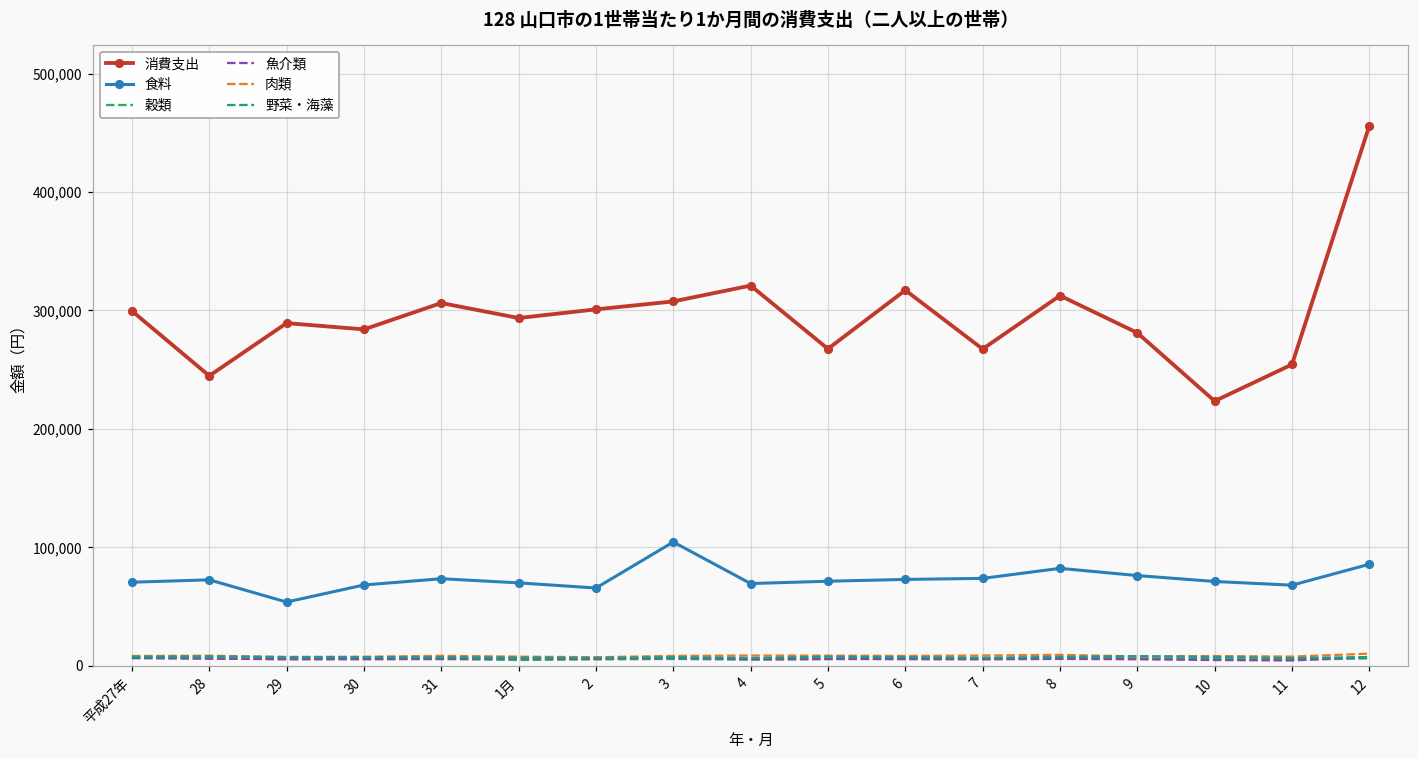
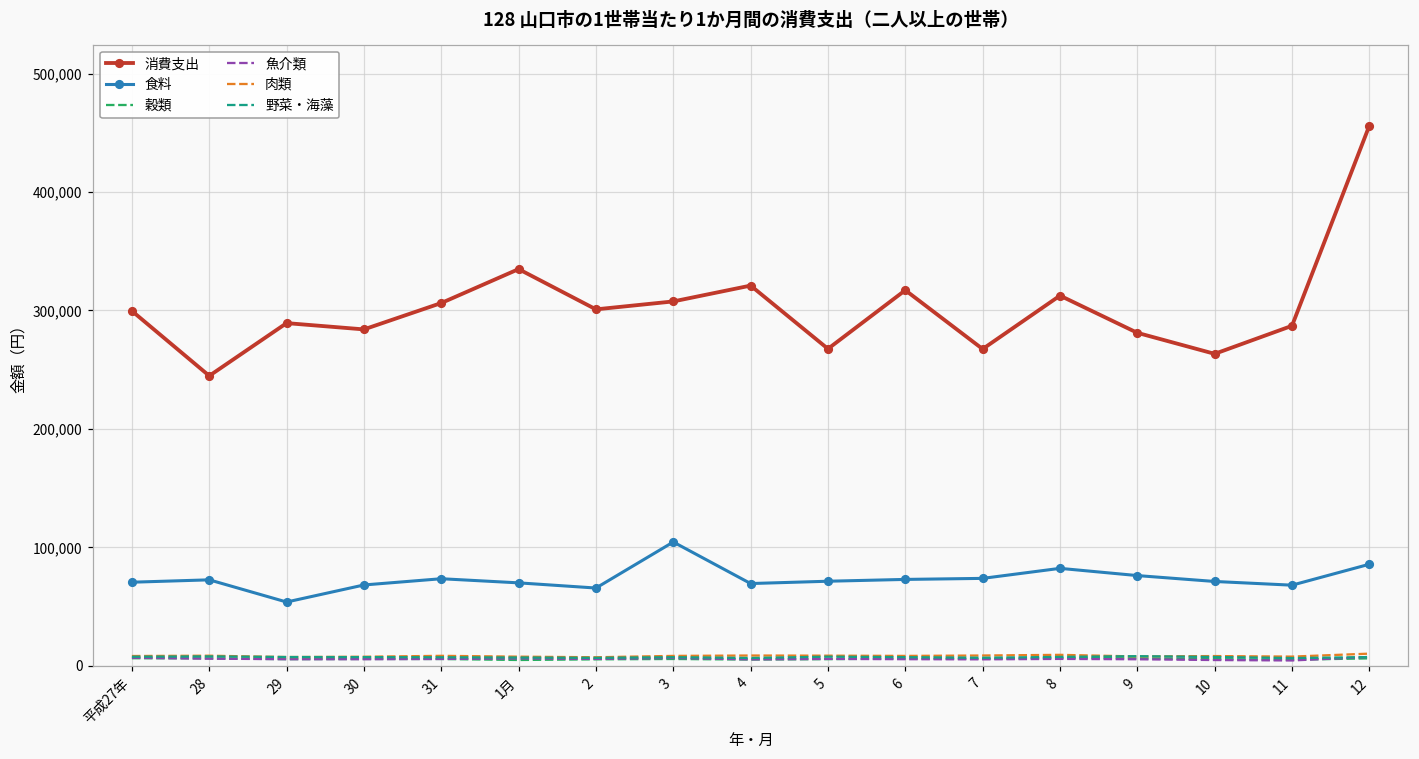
消費支出, 1月: 294,000 -> 335,000
消費支出, 10: 223,000 -> 263,000
消費支出, 11: 254,000 -> 287,000
